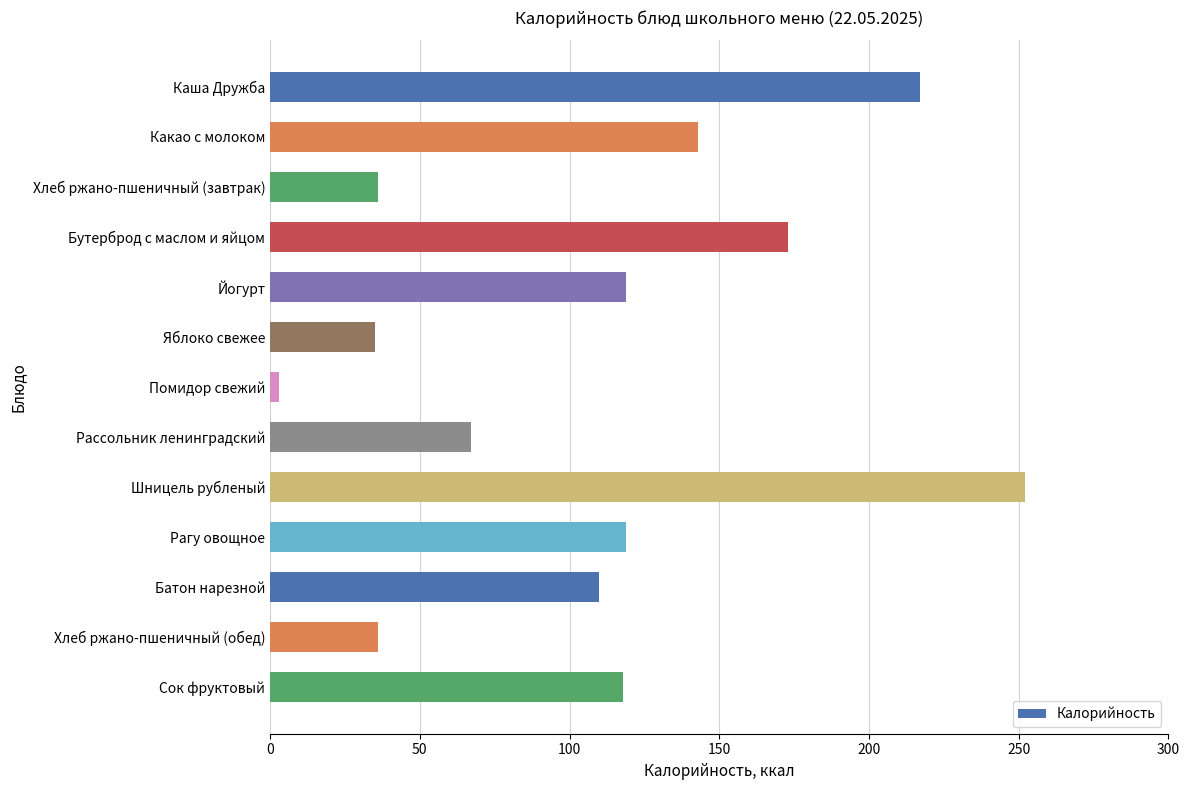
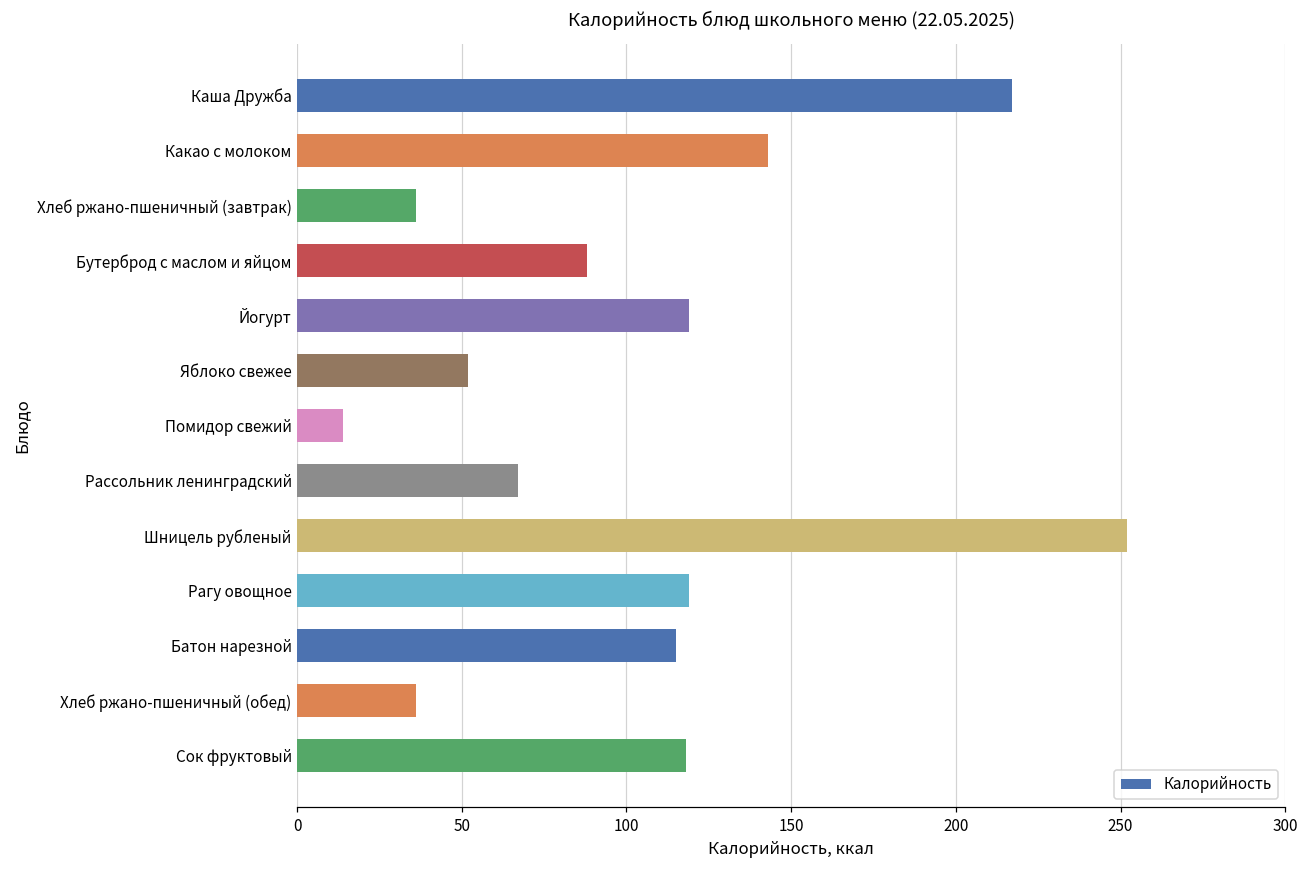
Бутерброд с маслом и яйцом: 173 -> 88
Яблоко свежее: 35 -> 52
Помидор свежий: 3 -> 14
Батон нарезной: 110 -> 115
